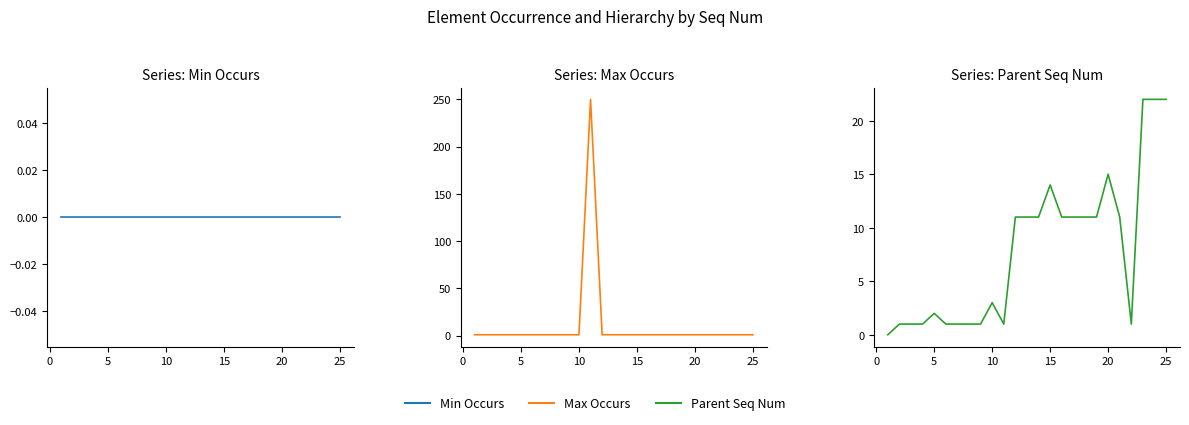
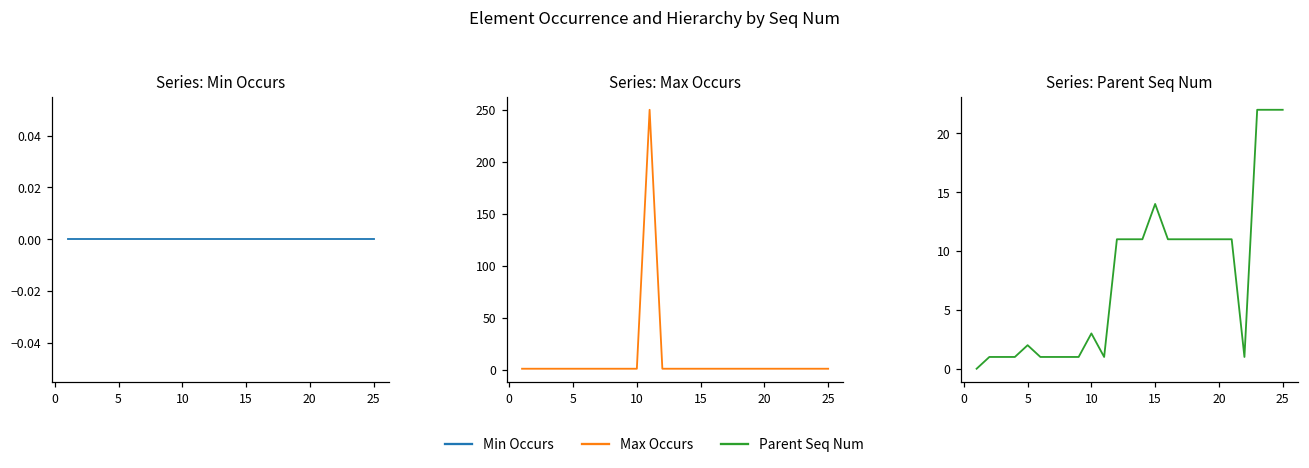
Series: Parent Seq Num, 20: 15 -> 11
